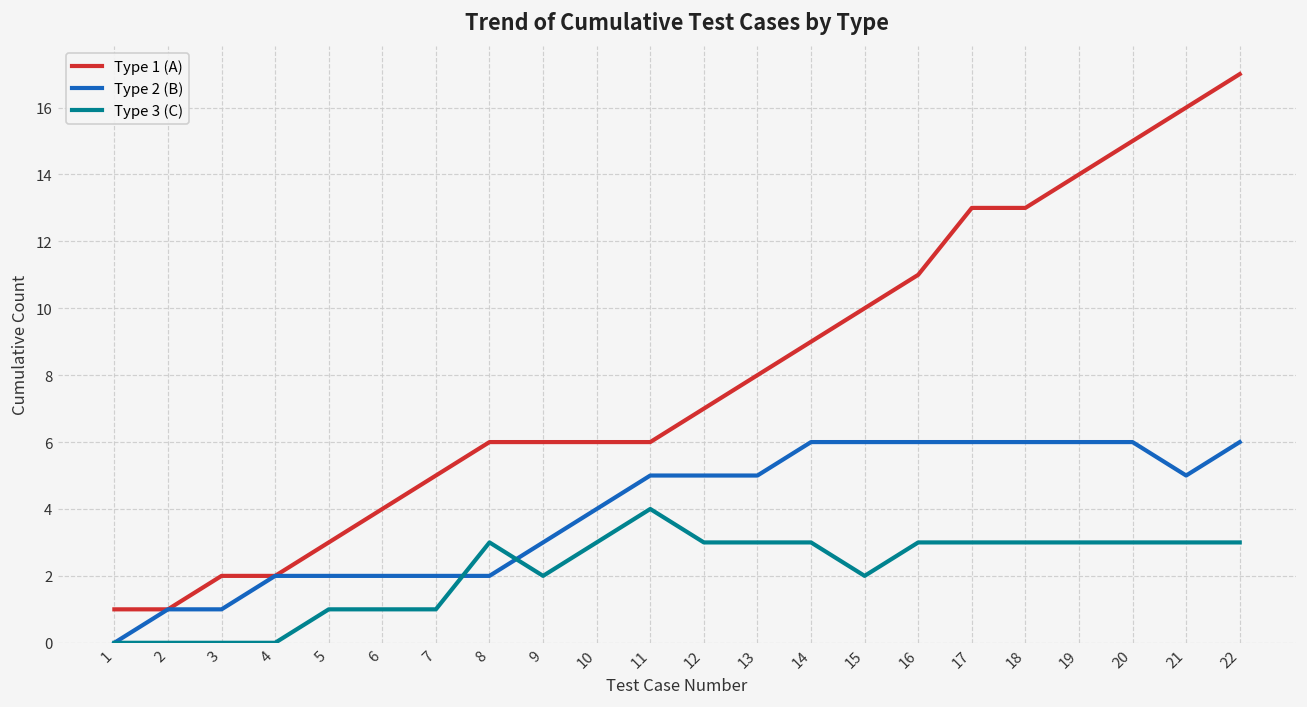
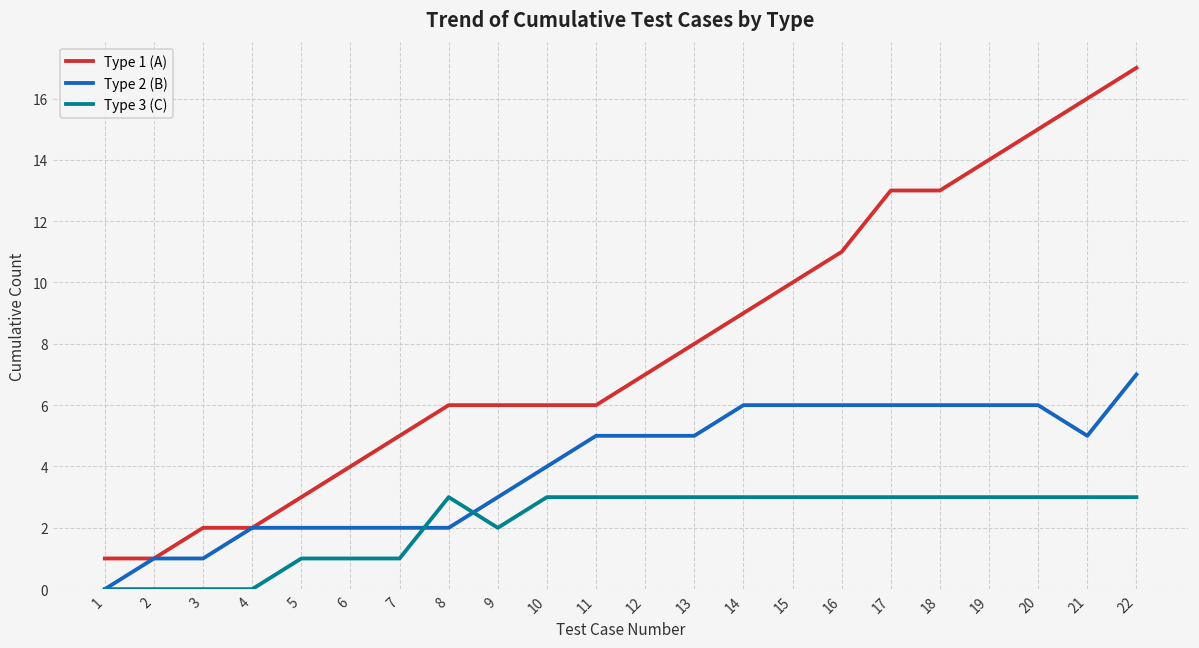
Type 3 (C), 11: 4 -> 3
Type 3 (C), 15: 2 -> 3
Type 2 (B), 22: 6 -> 7
